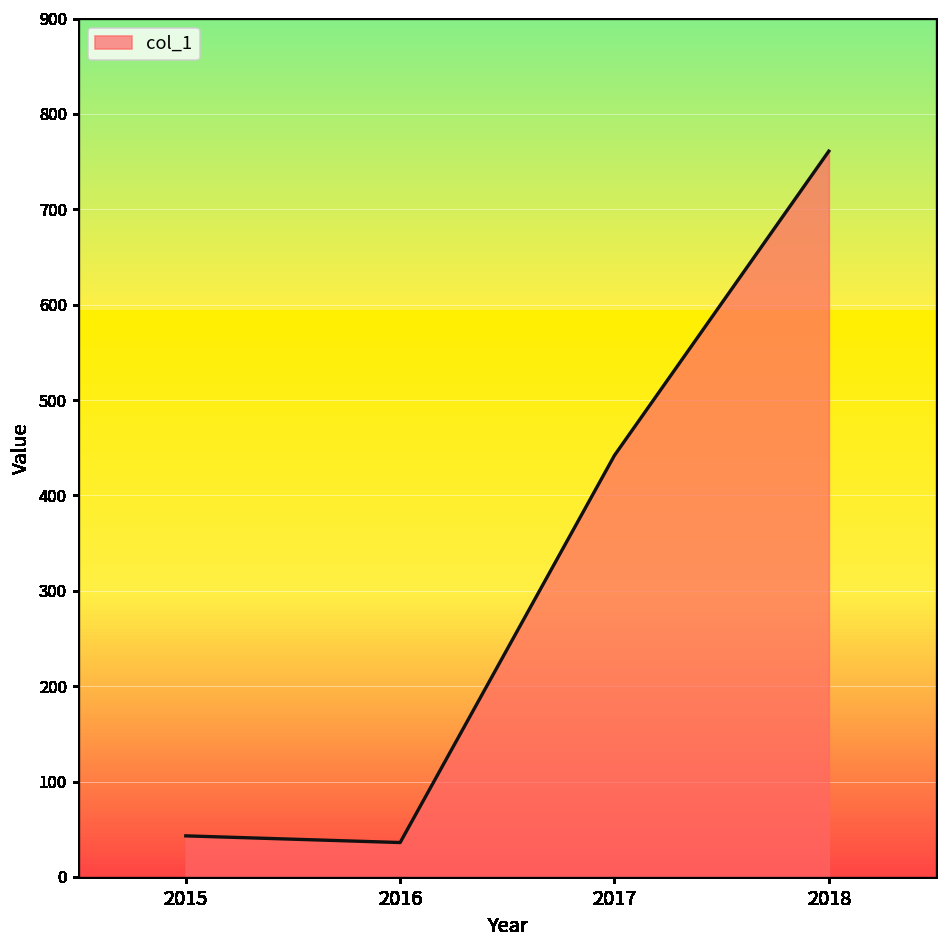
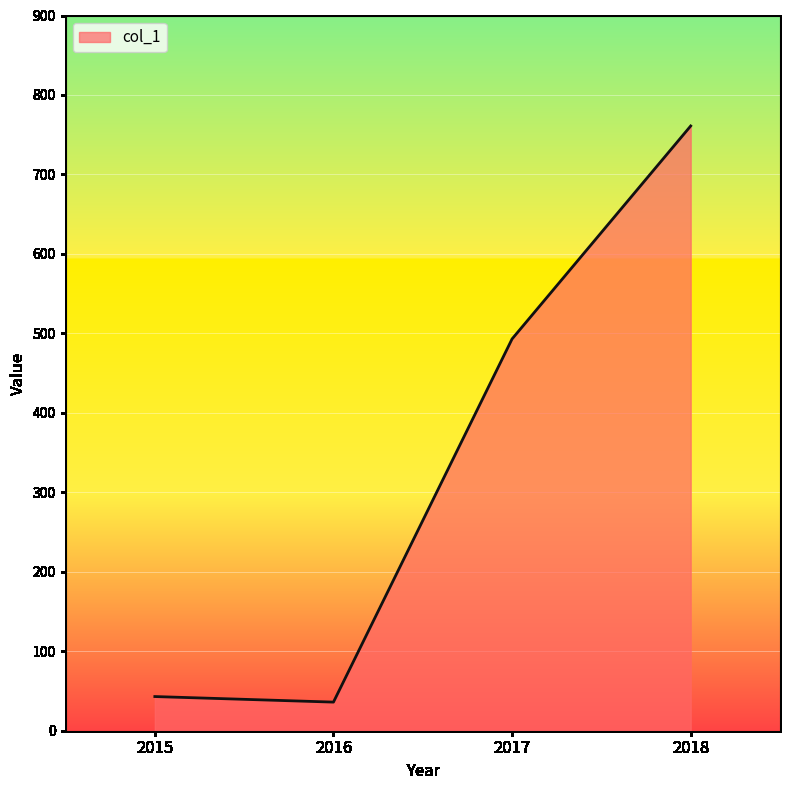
2017: 440 -> 490
